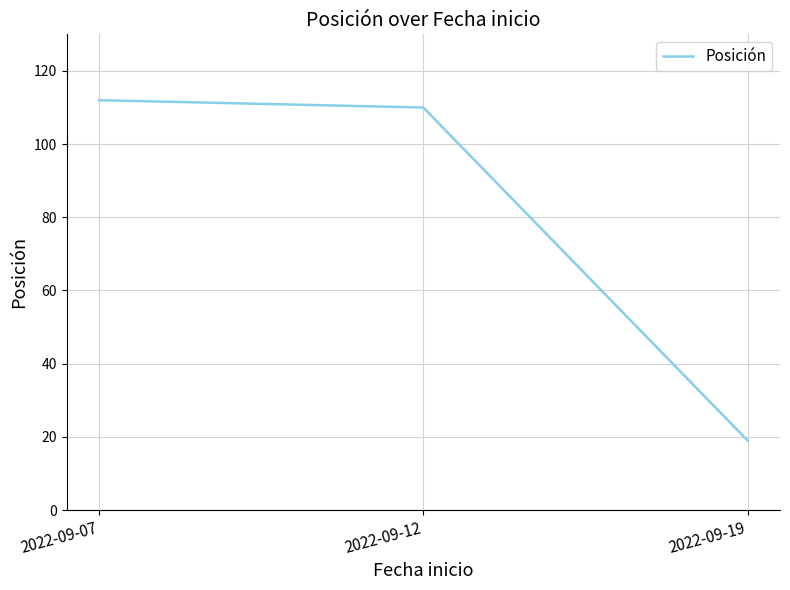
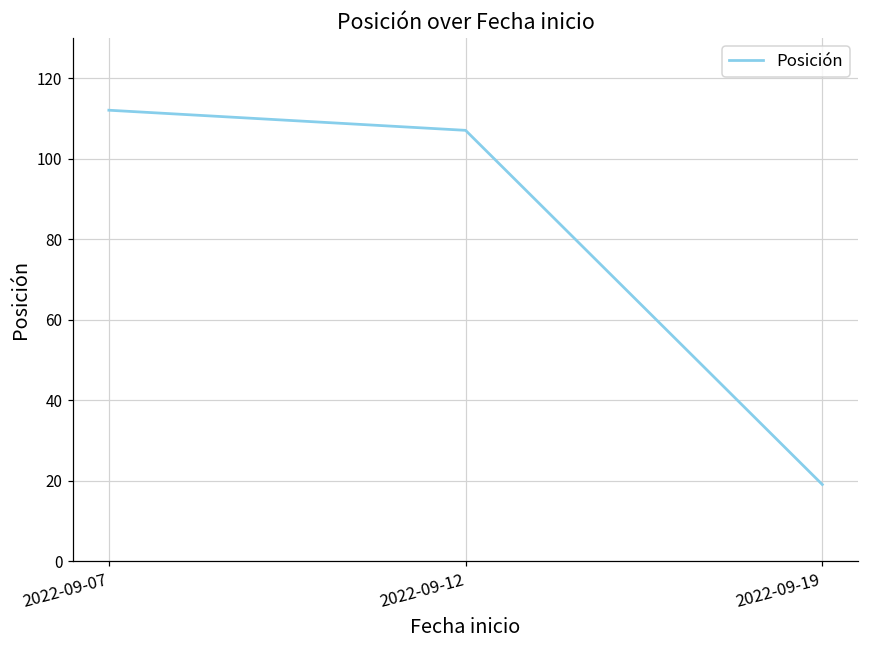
2022-09-12: 110 -> 107
